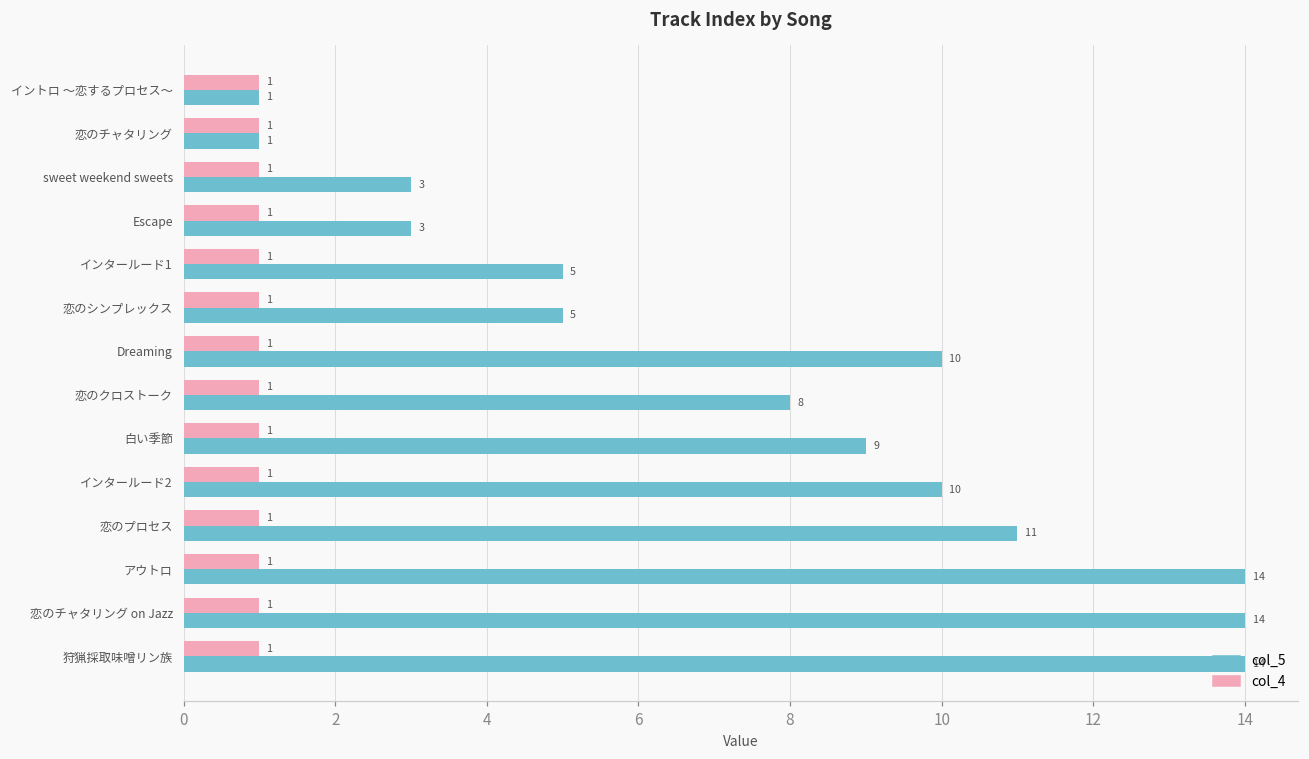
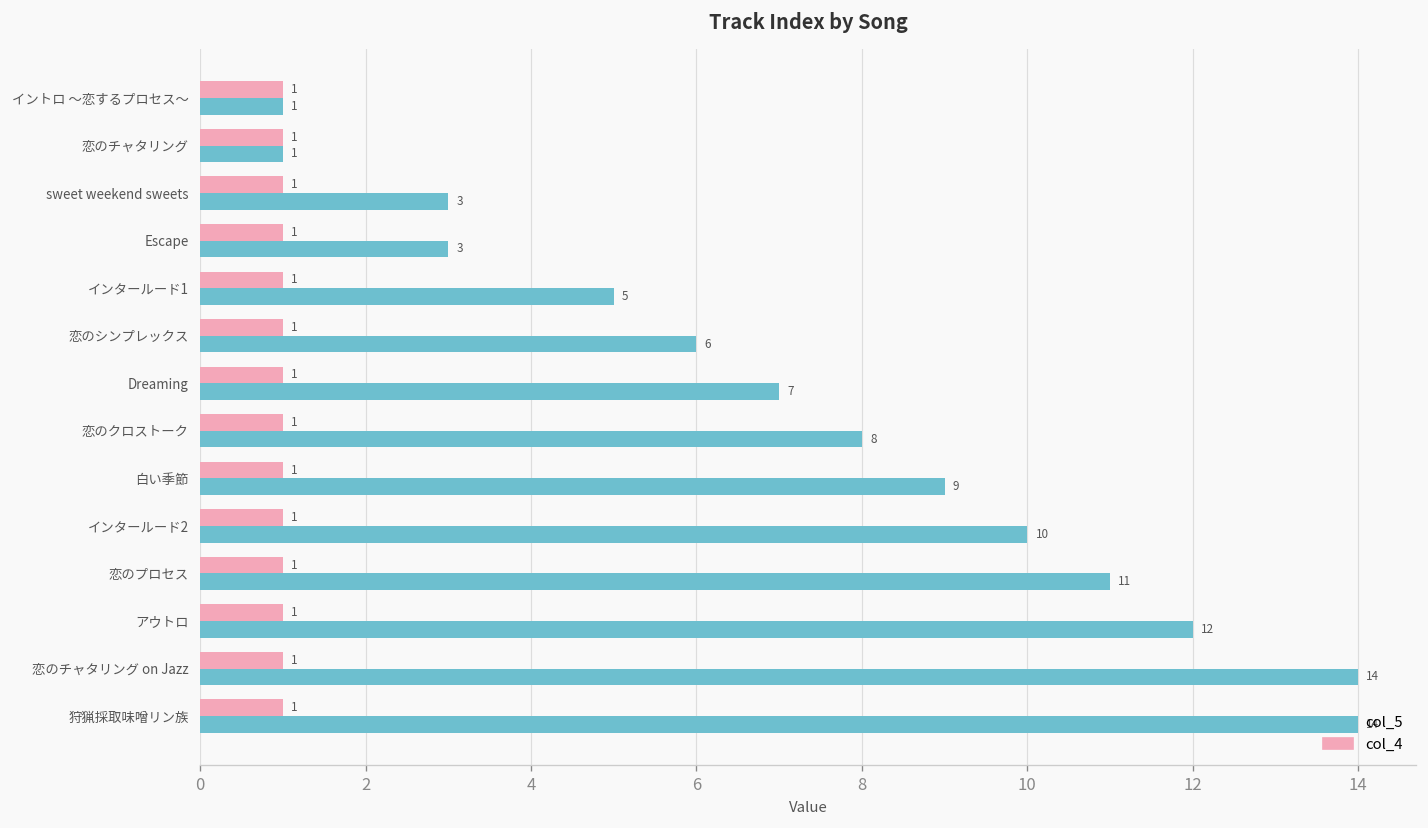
col_5, 恋のシンプレックス: 5 -> 6
col_5, Dreaming: 10 -> 7
col_5, アウトロ: 14 -> 12
